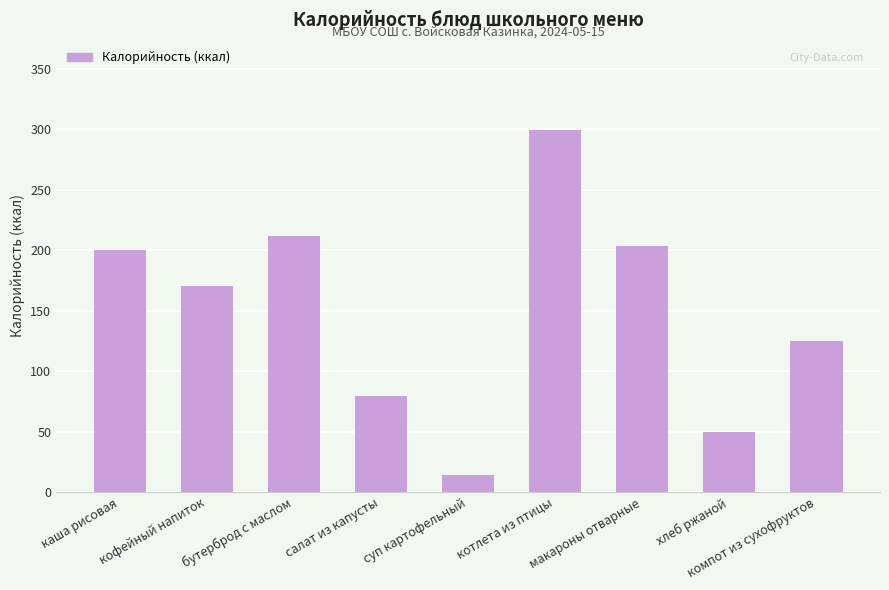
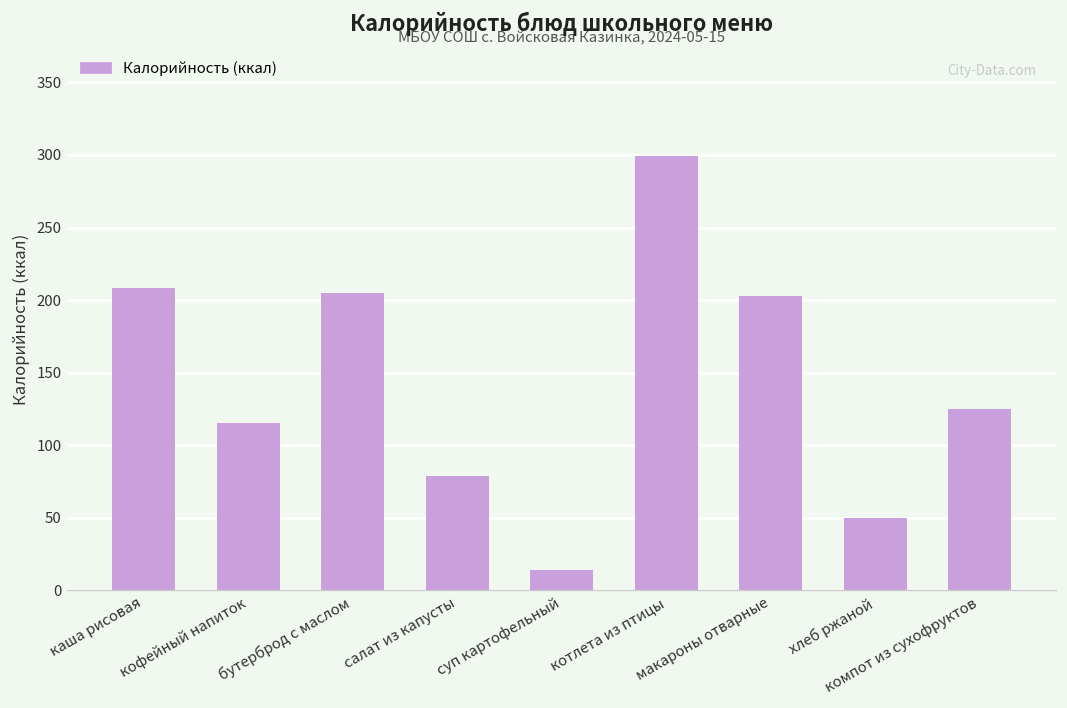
каша рисовая: 200 -> 208
кофейный напиток: 170 -> 115
бутерброд с маслом: 212 -> 205
